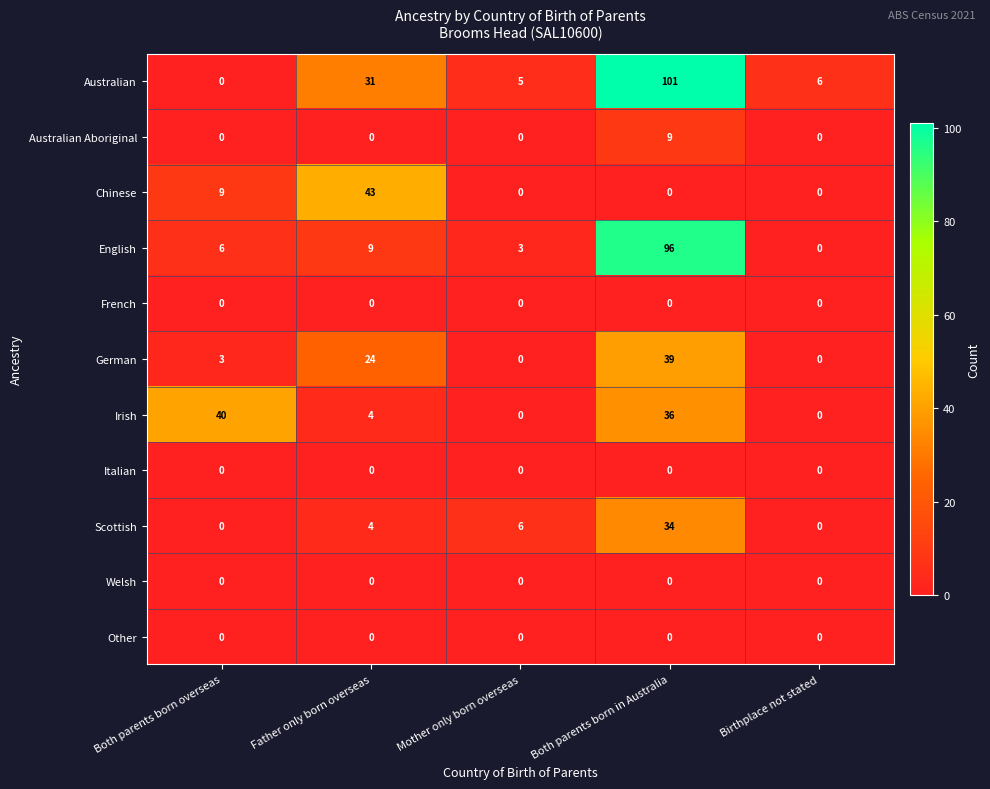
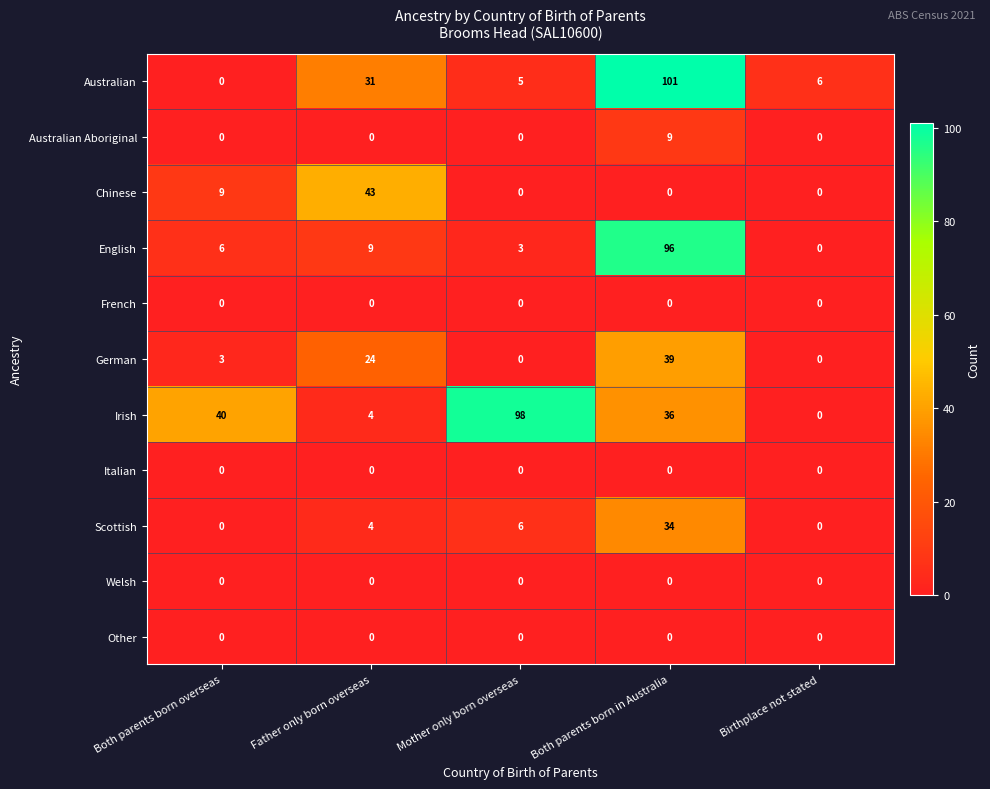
Irish, Mother only born overseas: 0 -> 98
